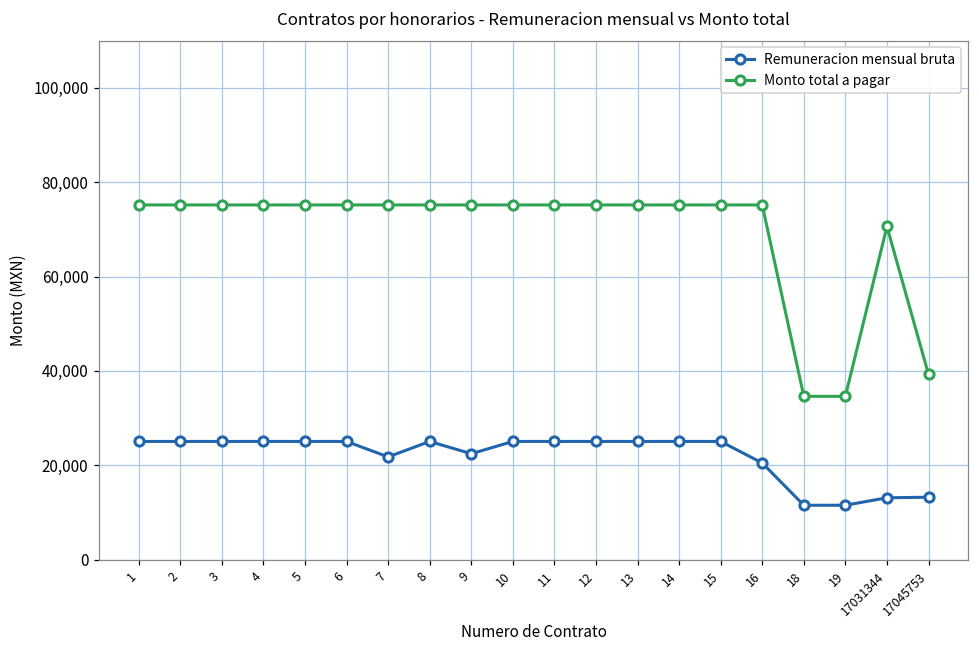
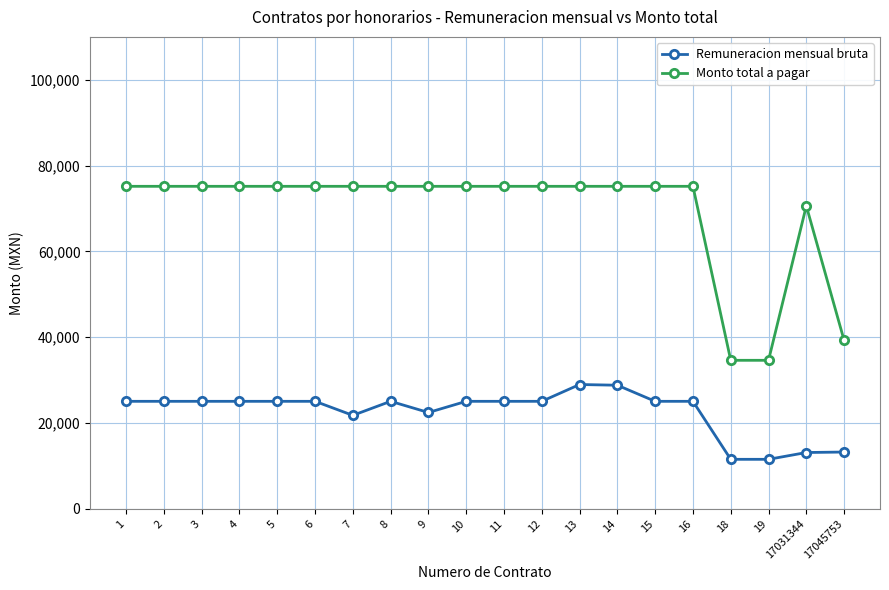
Remuneracion mensual bruta, 13: 25,000 -> 29,000
Remuneracion mensual bruta, 14: 25,000 -> 29,000
Remuneracion mensual bruta, 16: 20,000 -> 25,000
